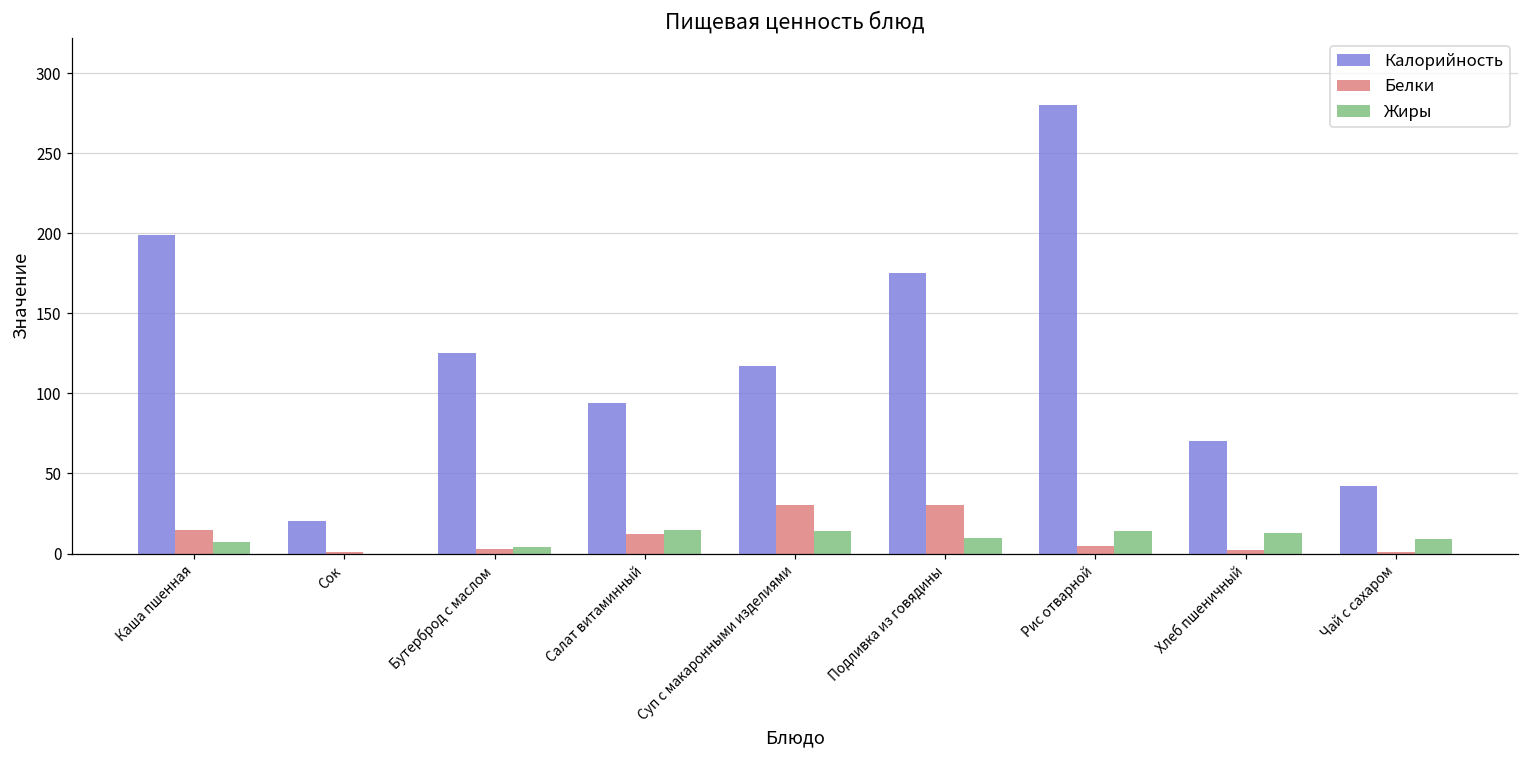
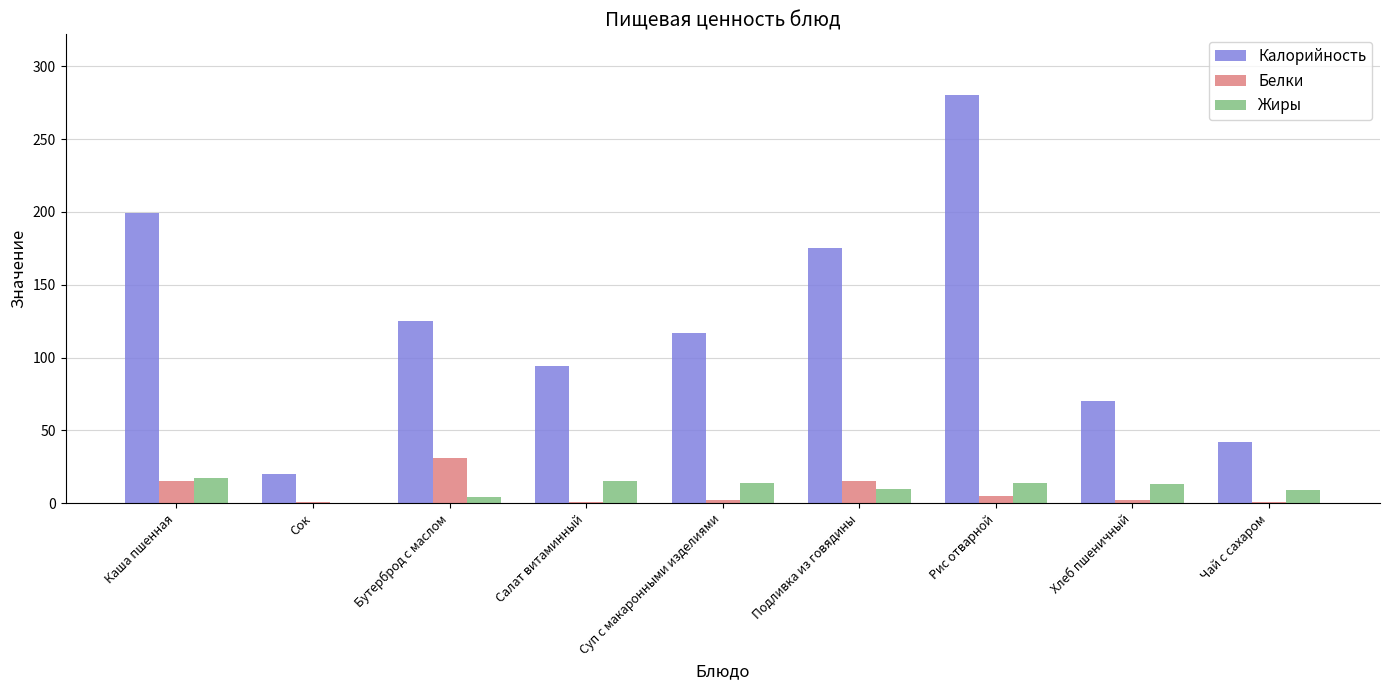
Жиры, Каша пшенная: 7 -> 17
Белки, Бутерброд с маслом: 3 -> 31
Белки, Салат витаминный: 12 -> 1
Белки, Суп с макаронными изделиями: 30 -> 2
Белки, Подливка из говядины: 30 -> 15
